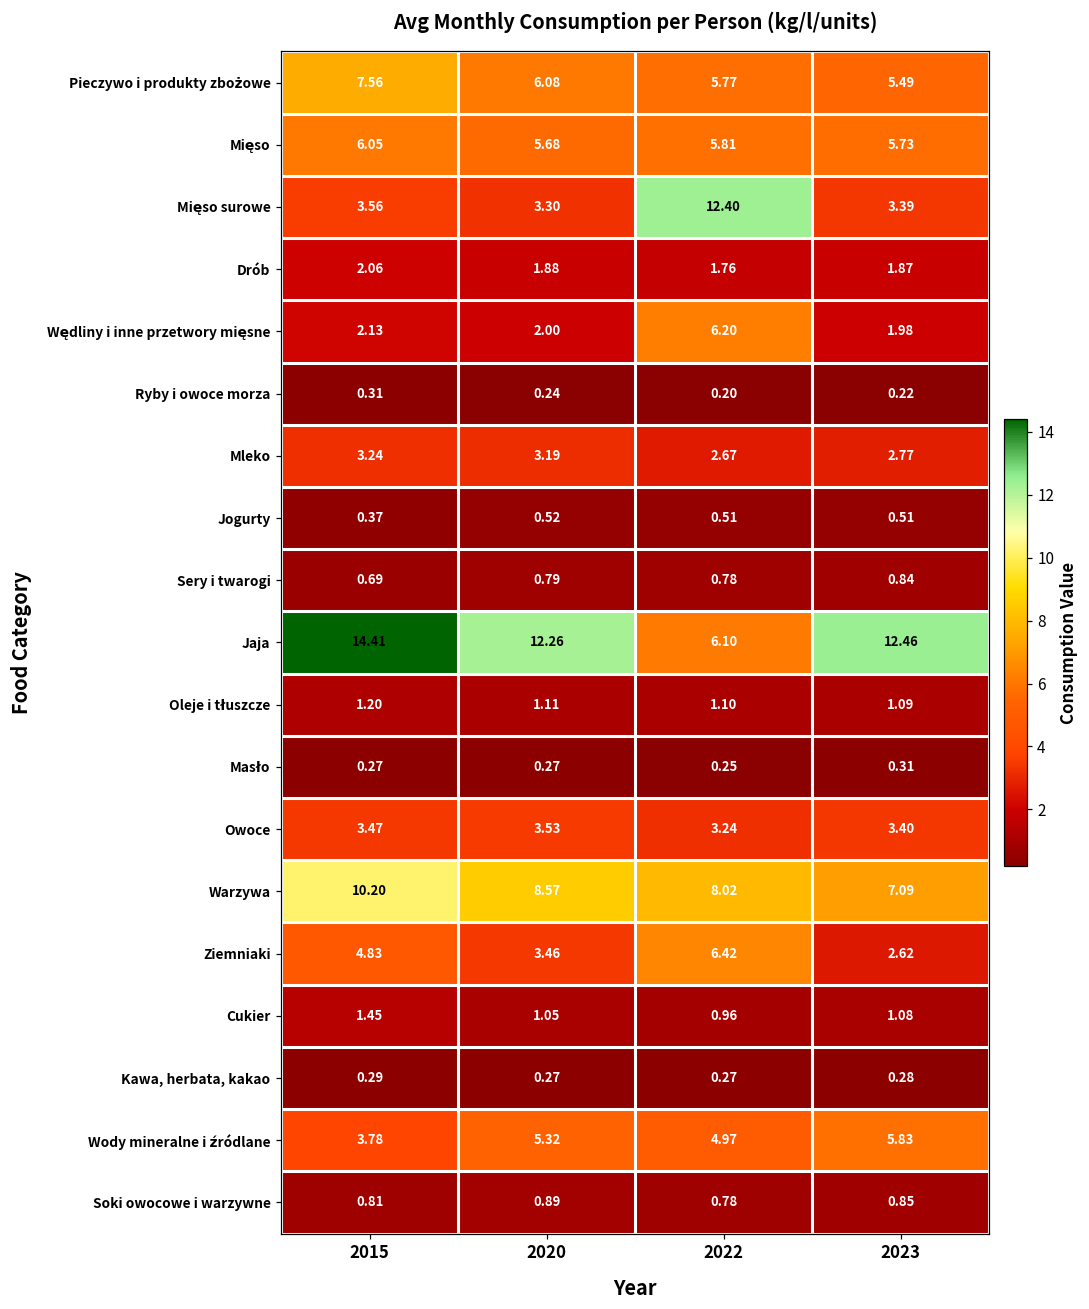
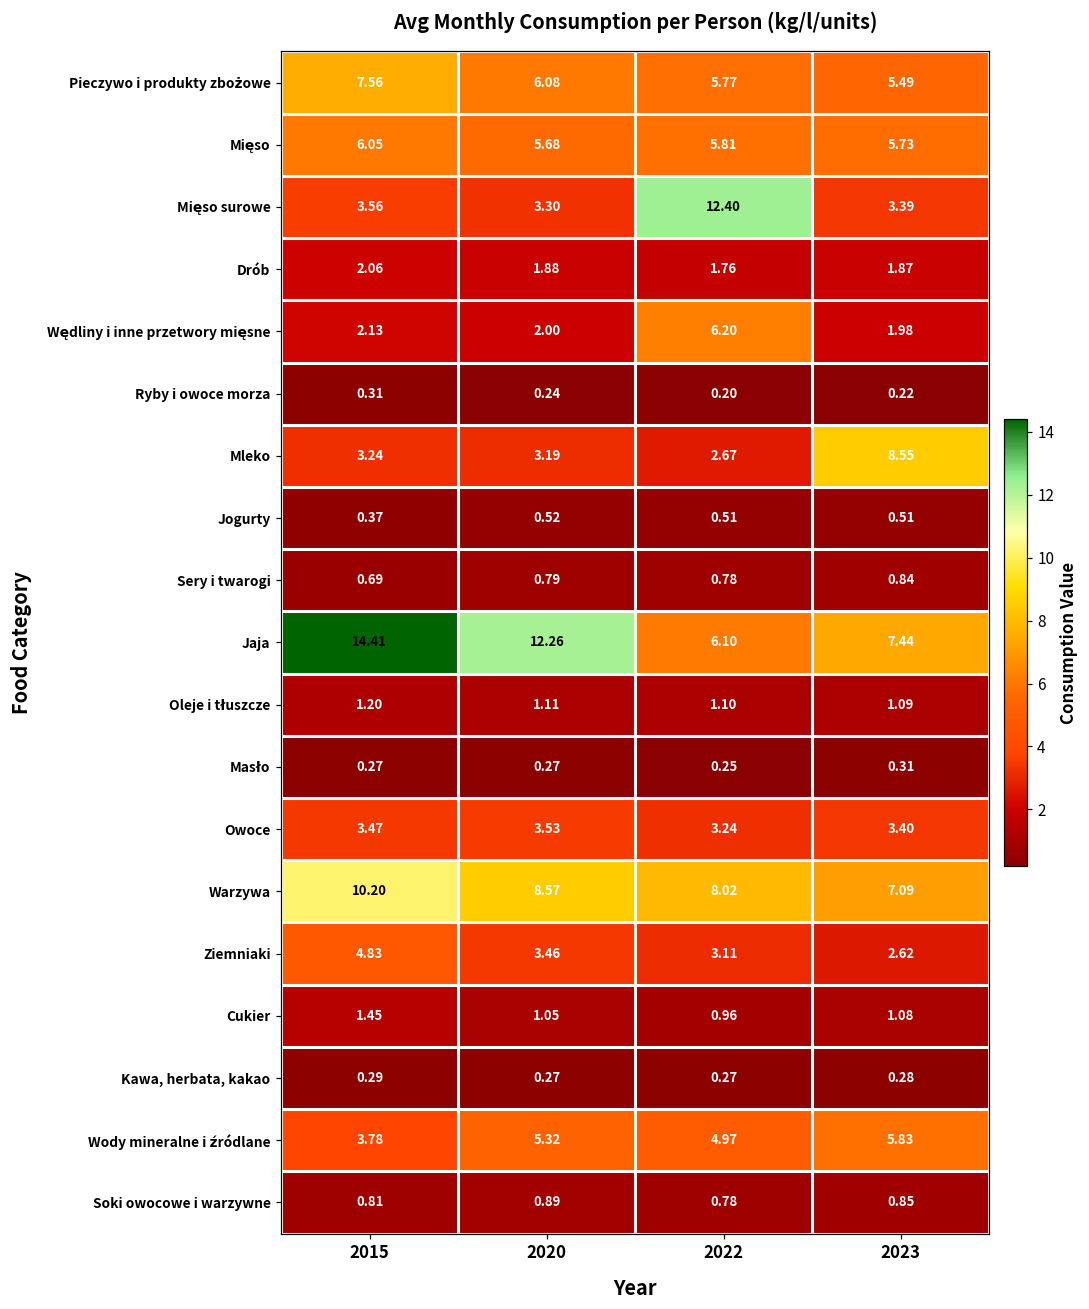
Mleko, 2023: 2.77 -> 8.55
Jaja, 2023: 12.46 -> 7.44
Ziemniaki, 2022: 6.42 -> 3.11
